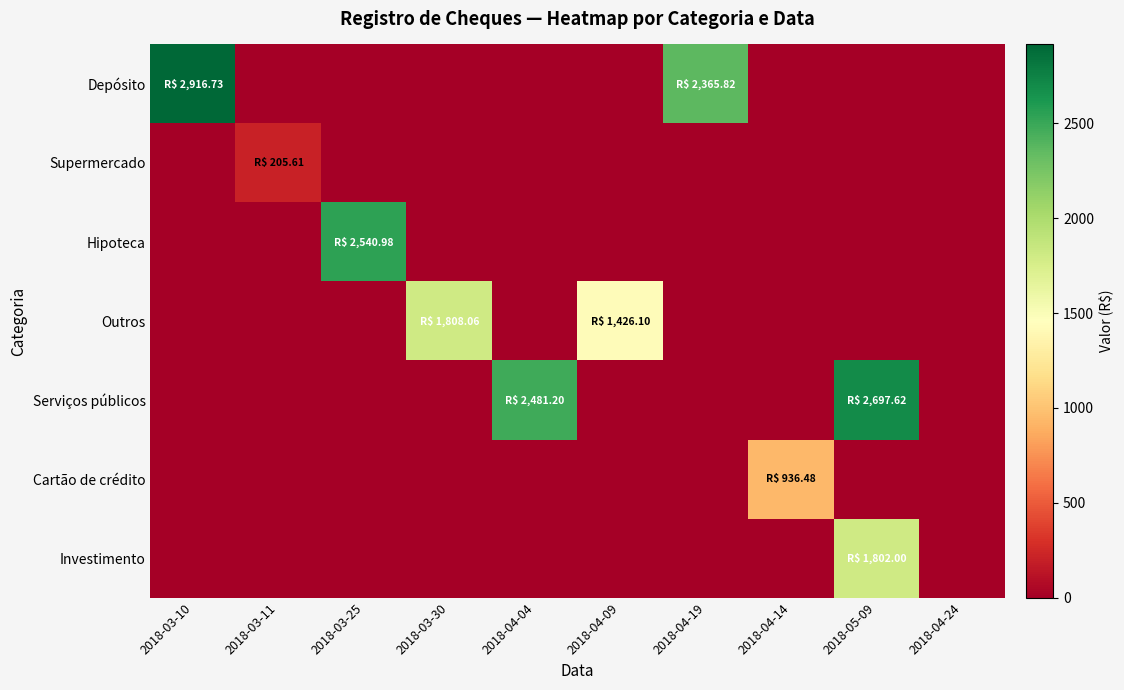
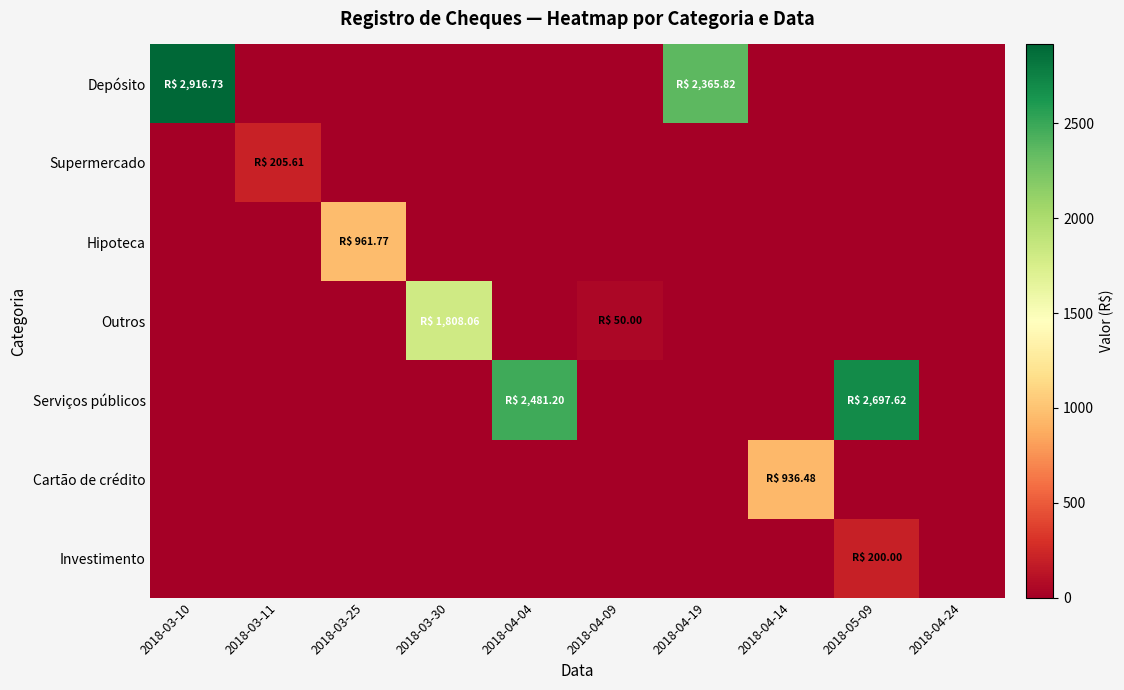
Hipoteca, 2018-03-25: 2,540.98 -> 961.77
Outros, 2018-04-09: 1,426.10 -> 50.00
Investimento, 2018-05-09: 1,802.00 -> 200.00
